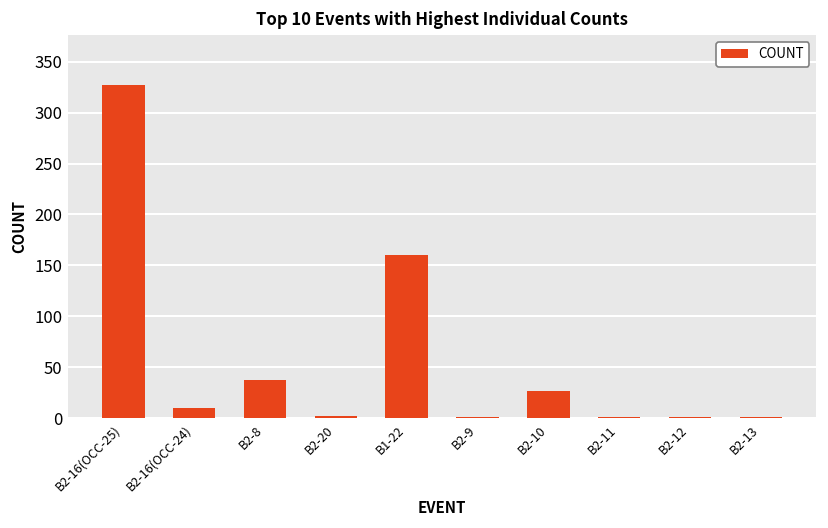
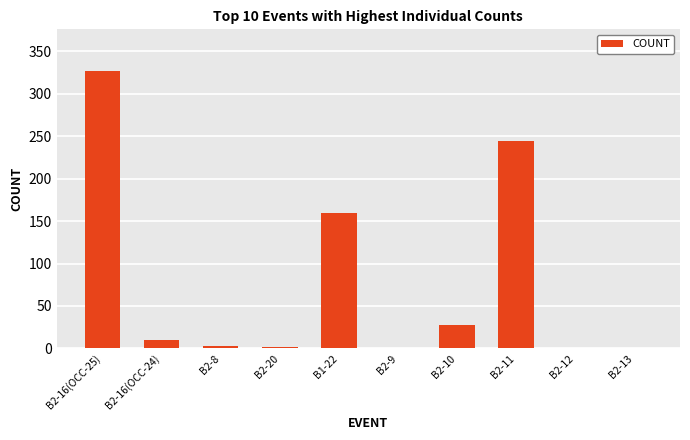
B2-8: 40 -> 0
B2-11: 0 -> 240
